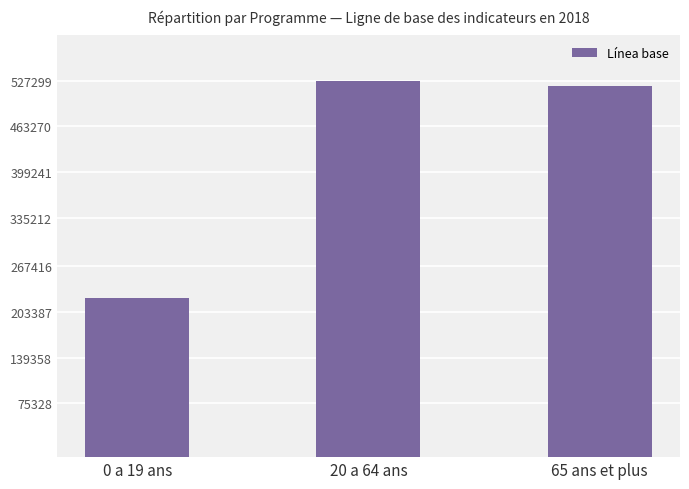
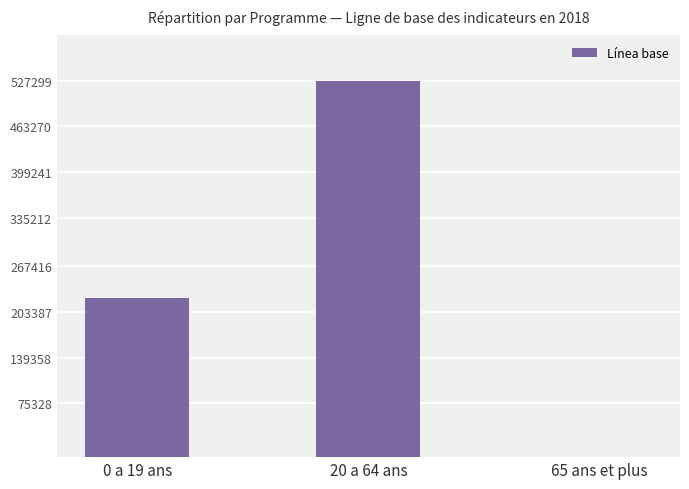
65 ans et plus: 520000 -> 0
